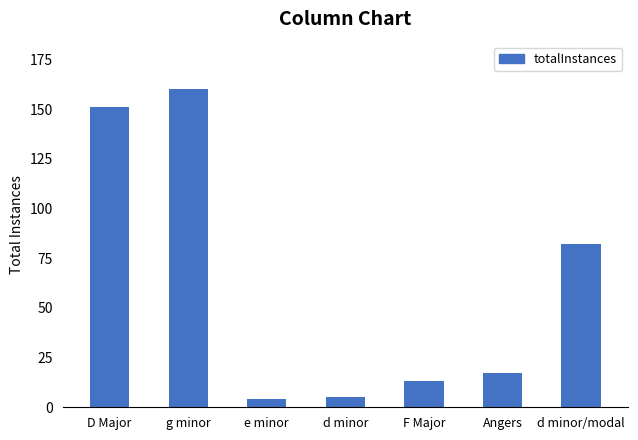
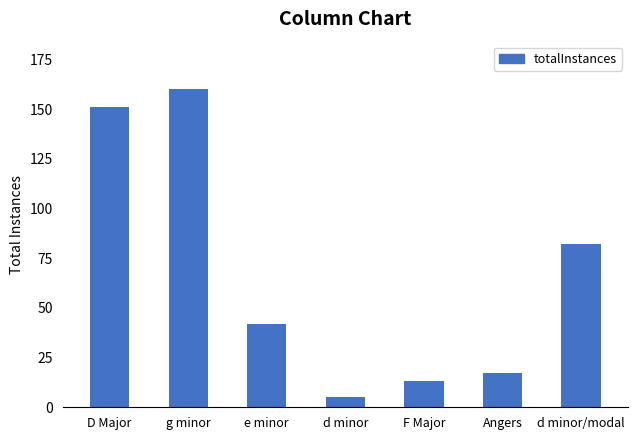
e minor: 4 -> 42
